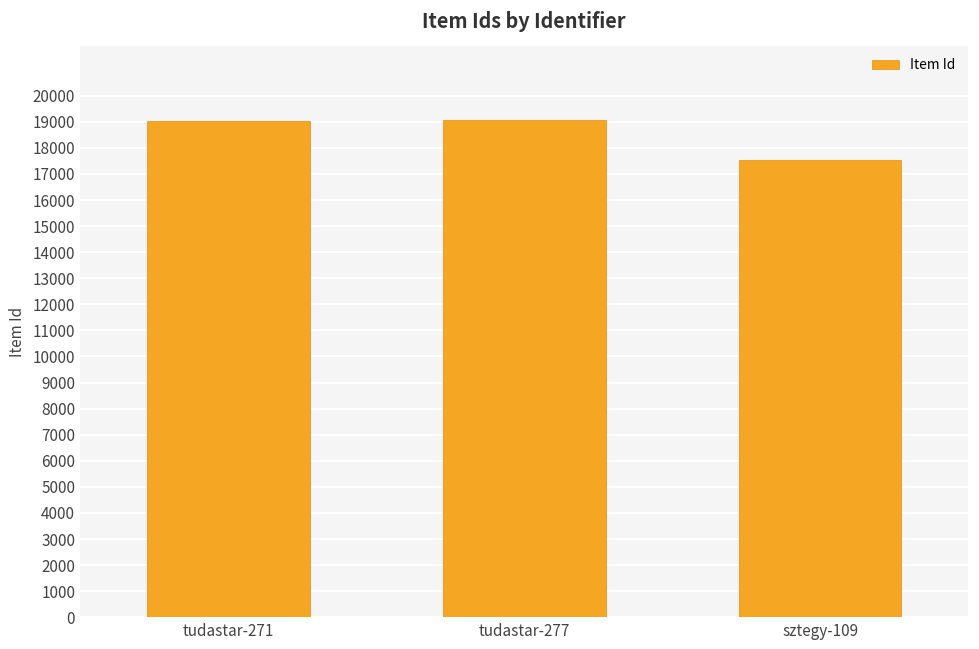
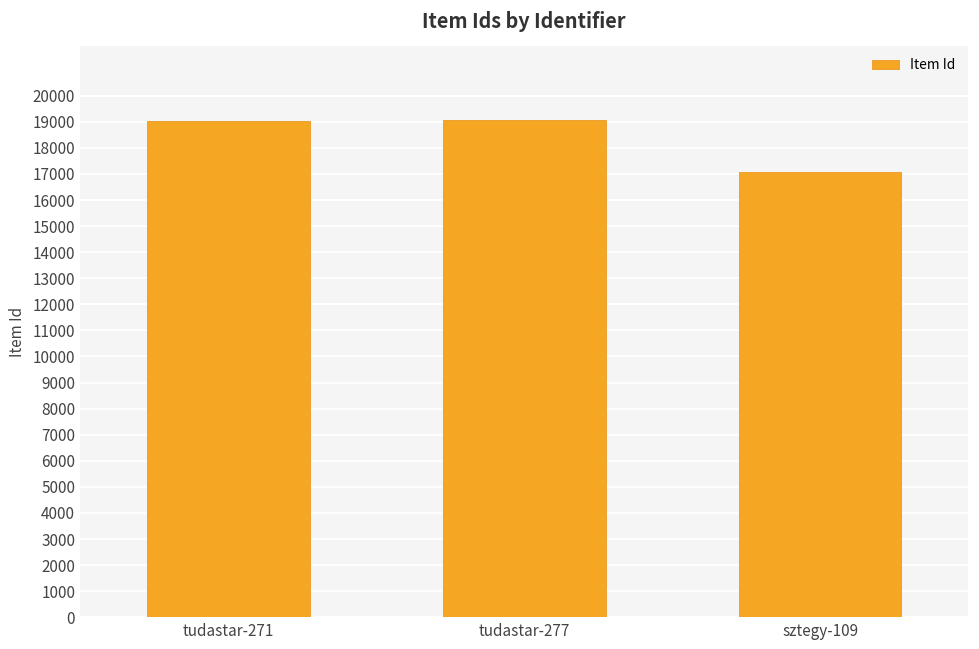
sztegy-109: 17600 -> 17100
